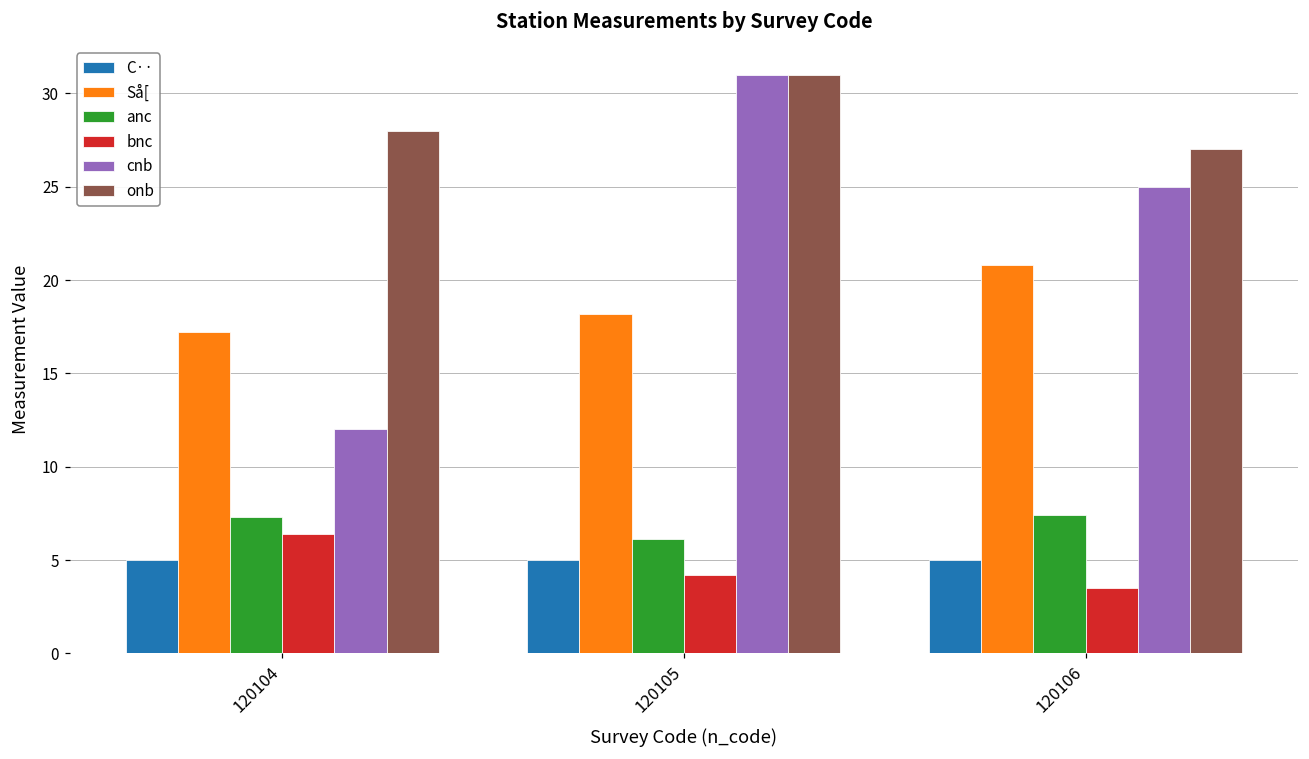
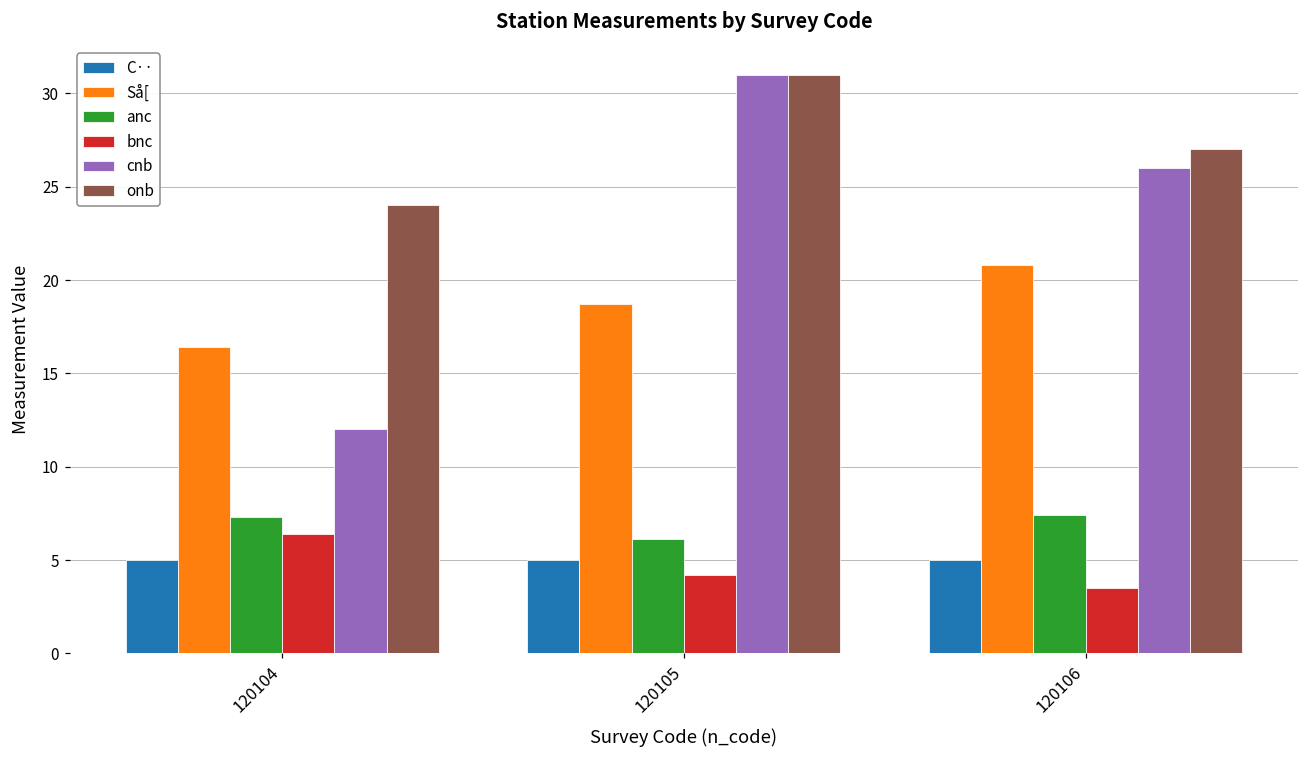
Så[, 120104: 17.2 -> 16.4
onb, 120104: 28 -> 24
Så[, 120105: 18.2 -> 18.7
cnb, 120106: 25 -> 26
